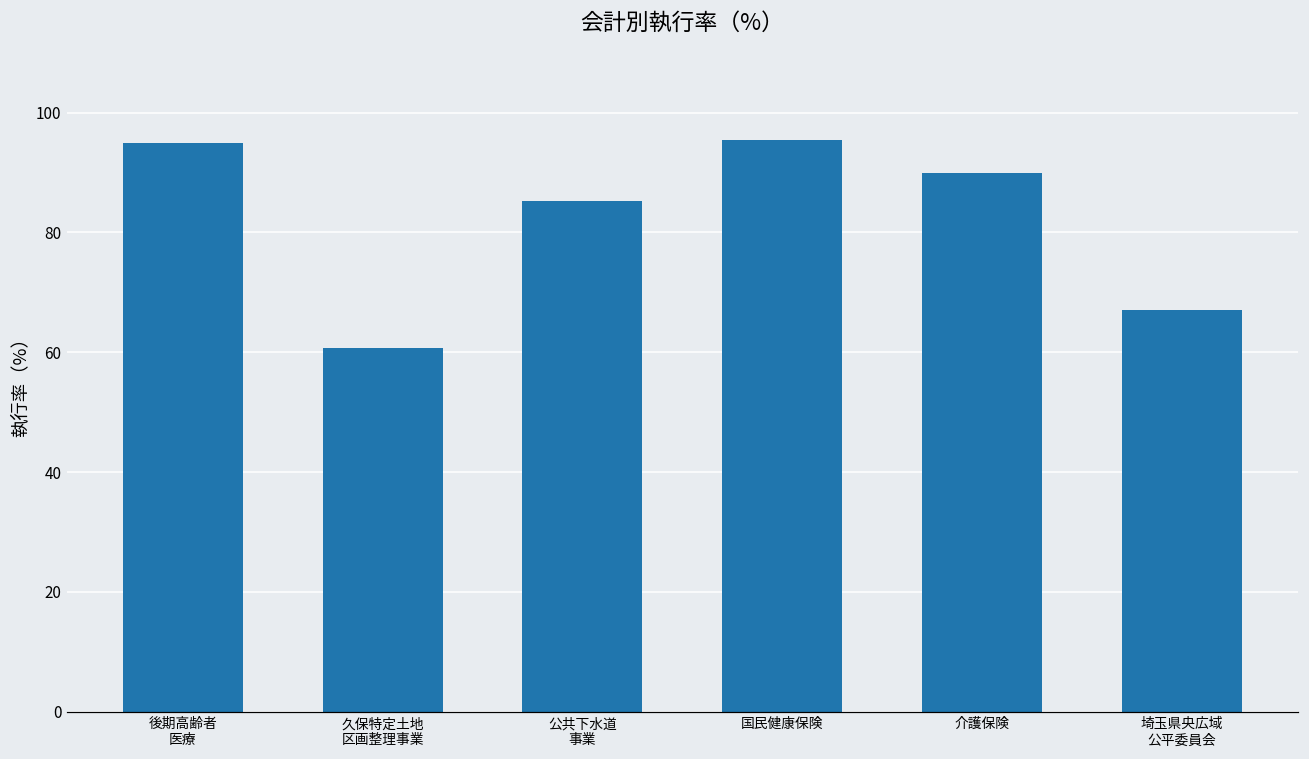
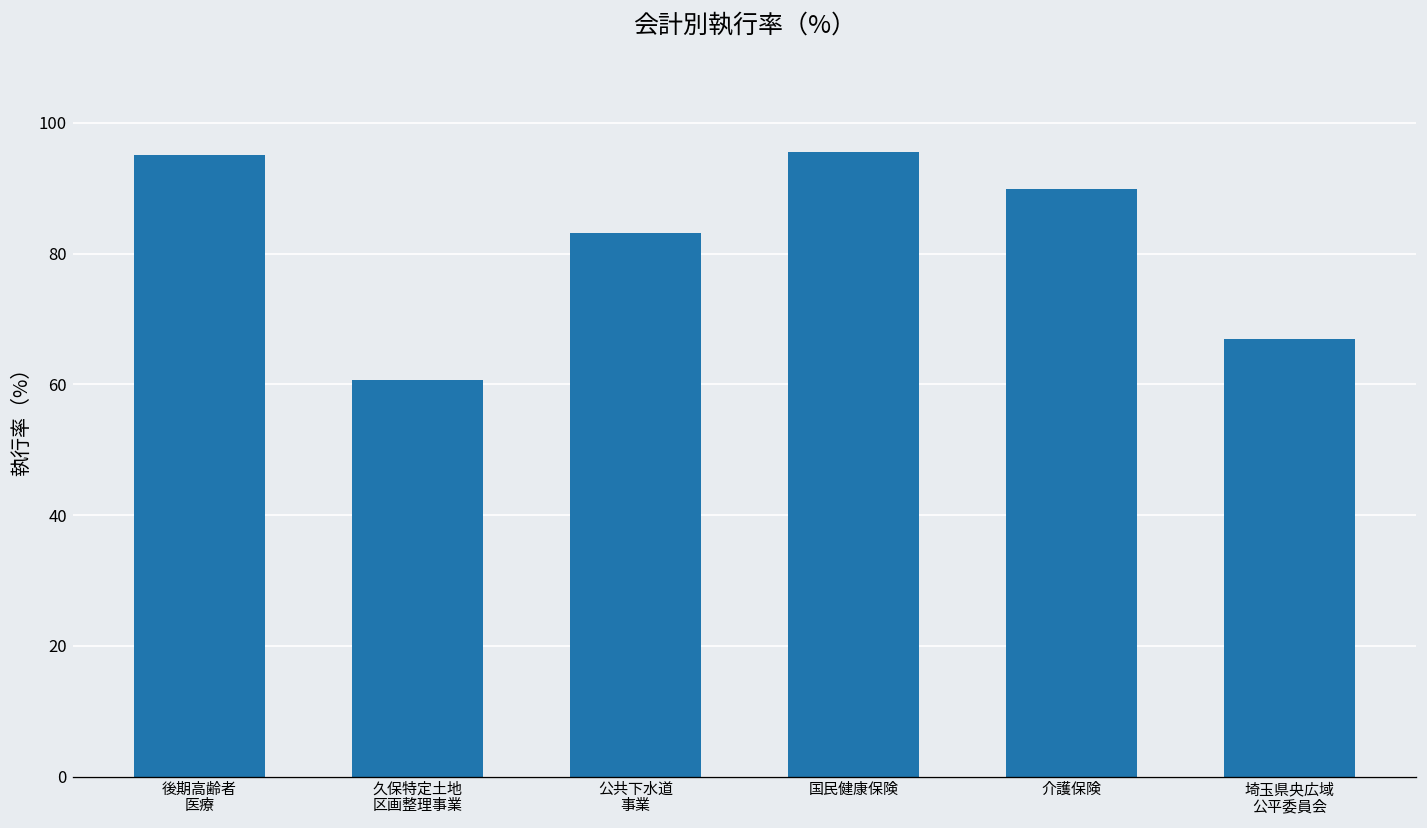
公共下水道 事業: 85 -> 83
